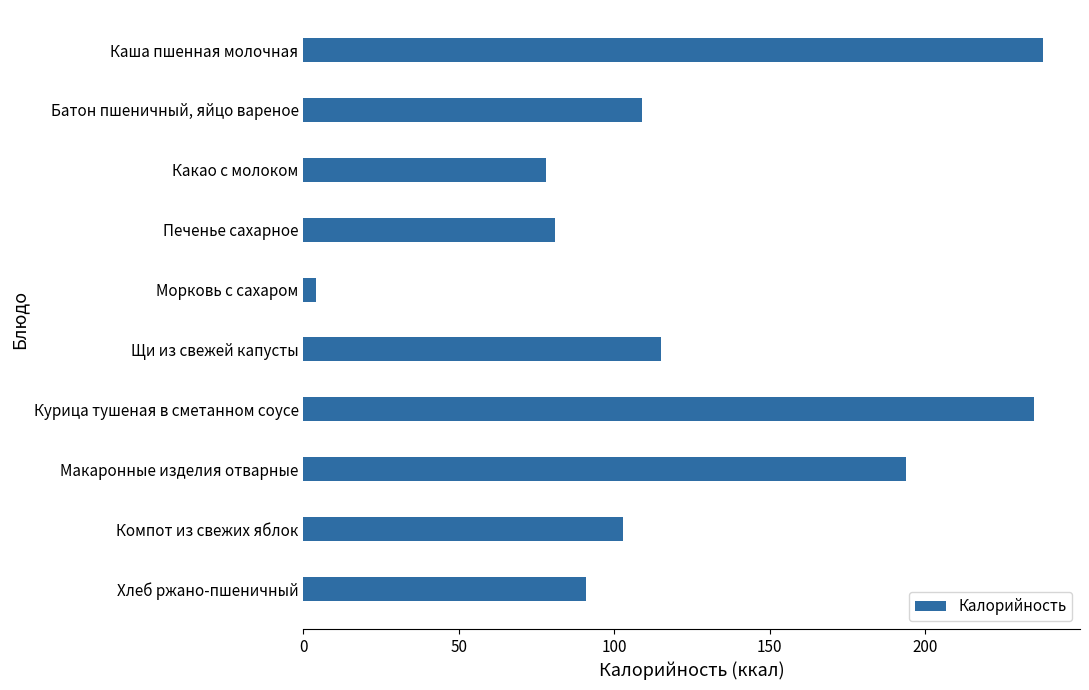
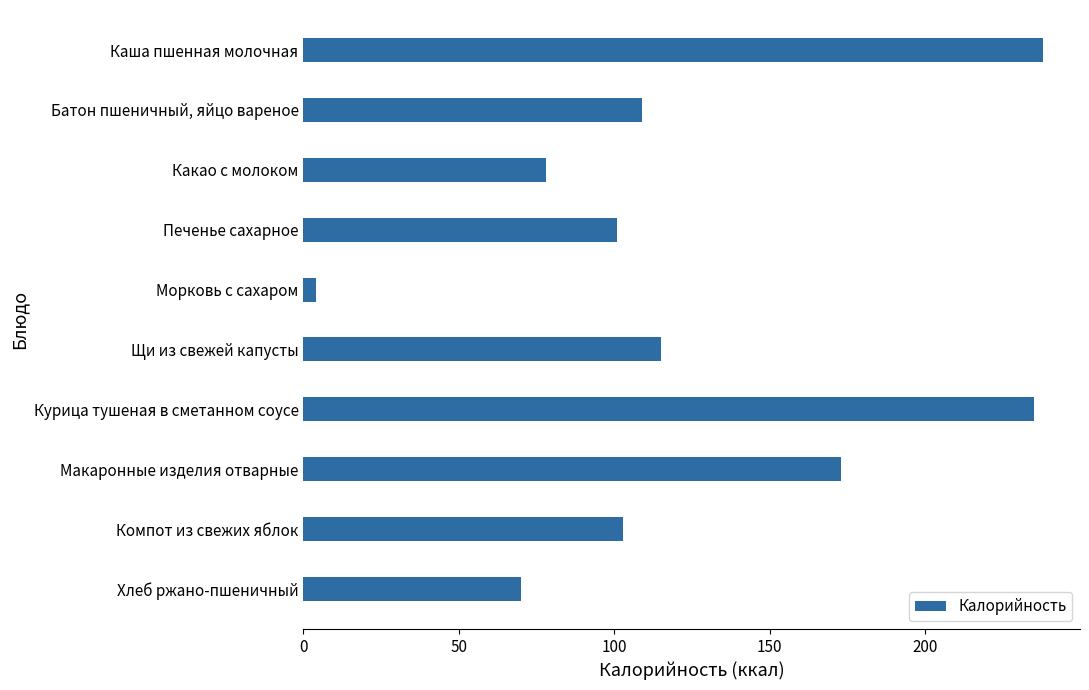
Печенье сахарное: 81 -> 101
Макаронные изделия отварные: 194 -> 173
Хлеб ржано-пшеничный: 91 -> 70
